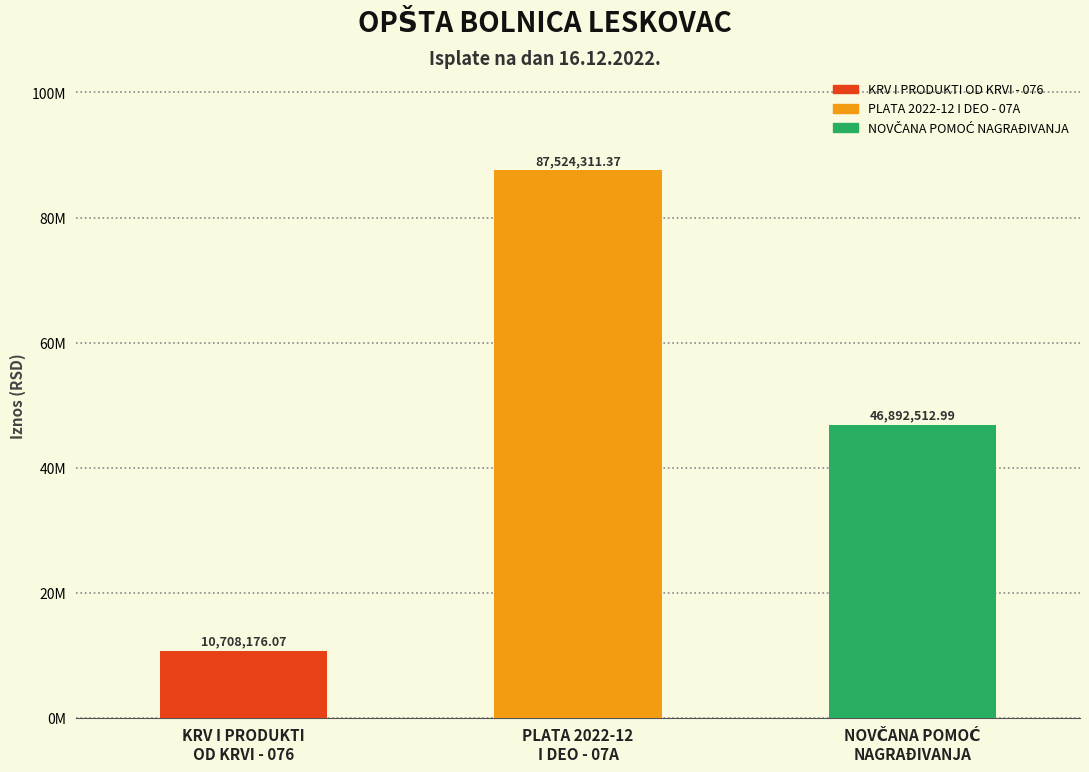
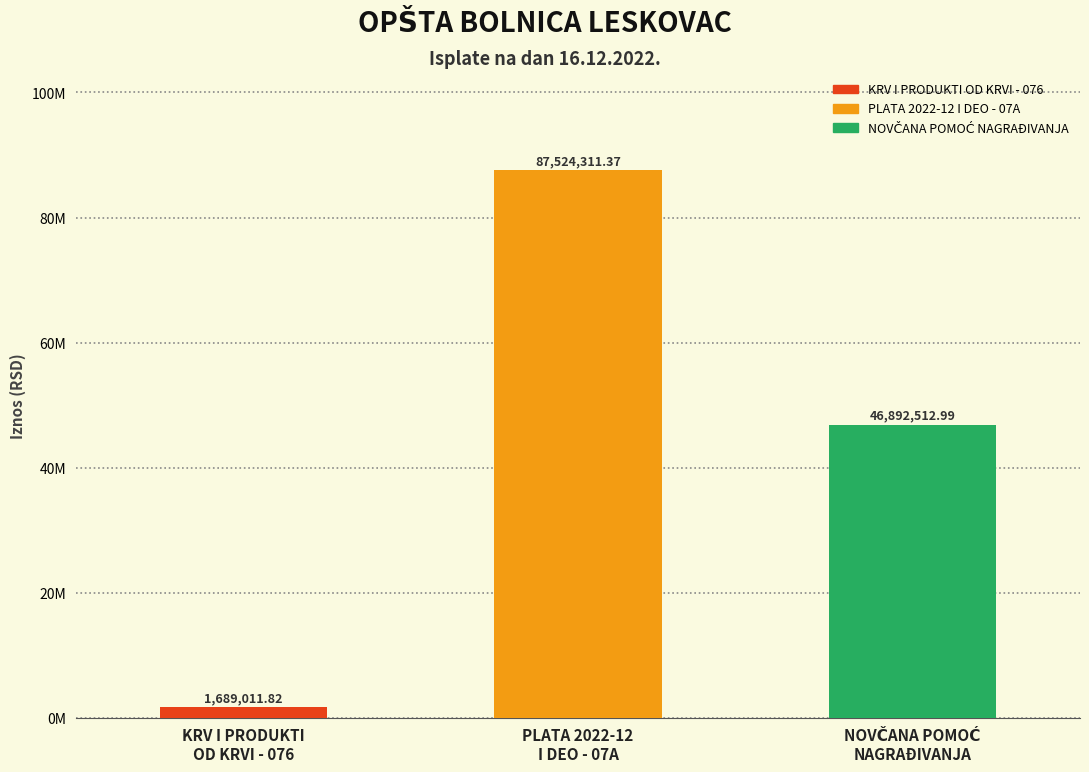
KRV I PRODUKTI OD KRVI - 076: 10,708,176.07 -> 1,689,011.82
